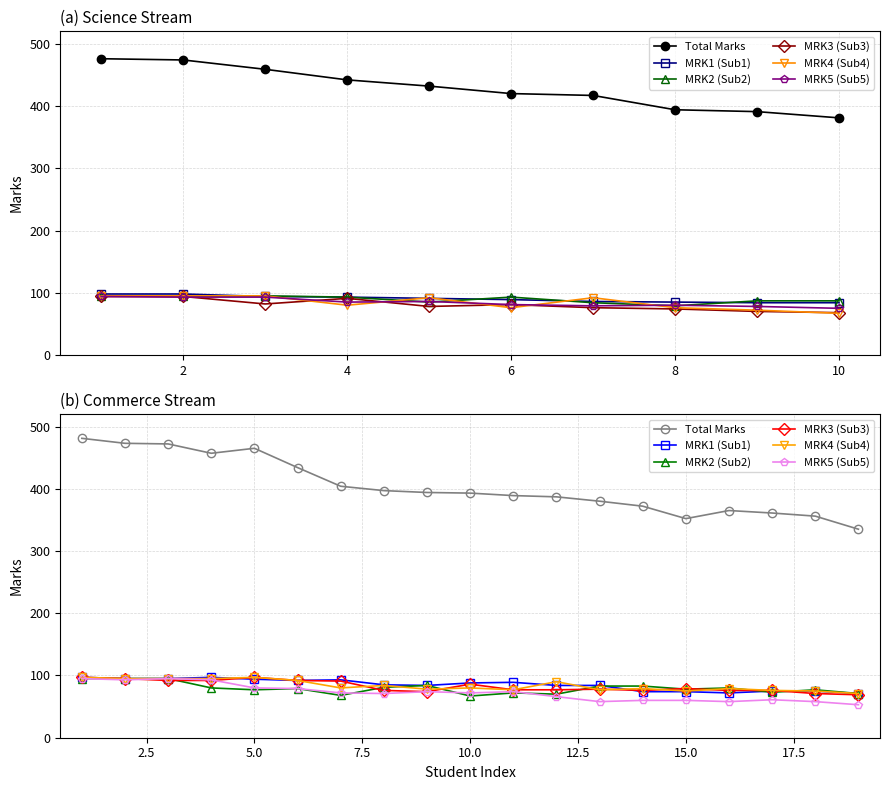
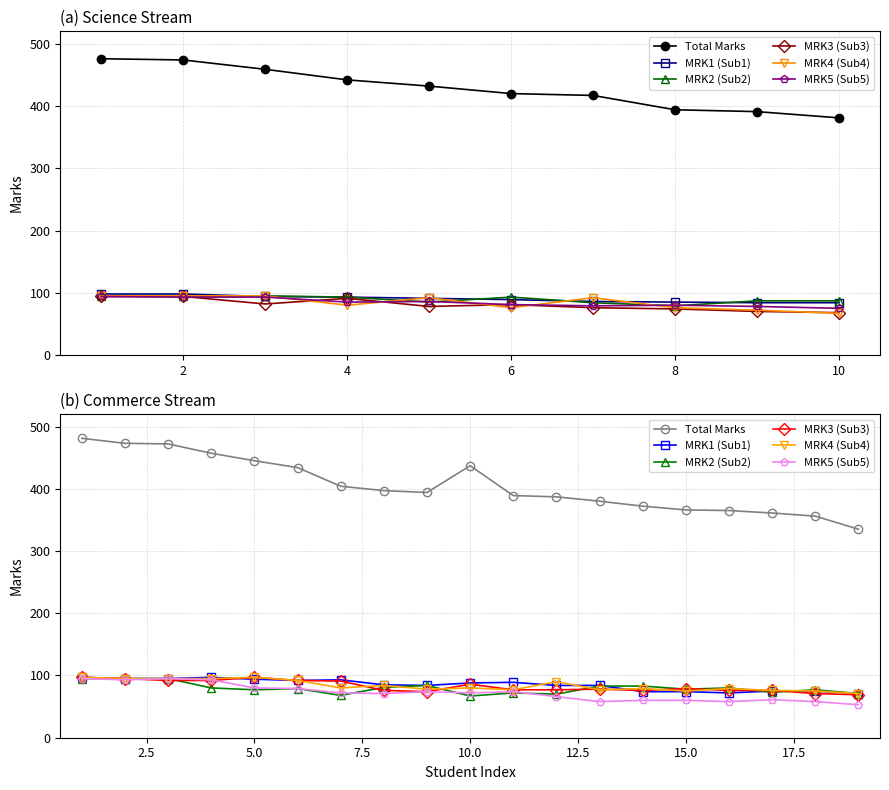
(b) Commerce Stream, Total Marks, 5.0: 470 -> 450
(b) Commerce Stream, Total Marks, 10.0: 390 -> 440
(b) Commerce Stream, Total Marks, 15.0: 350 -> 370
